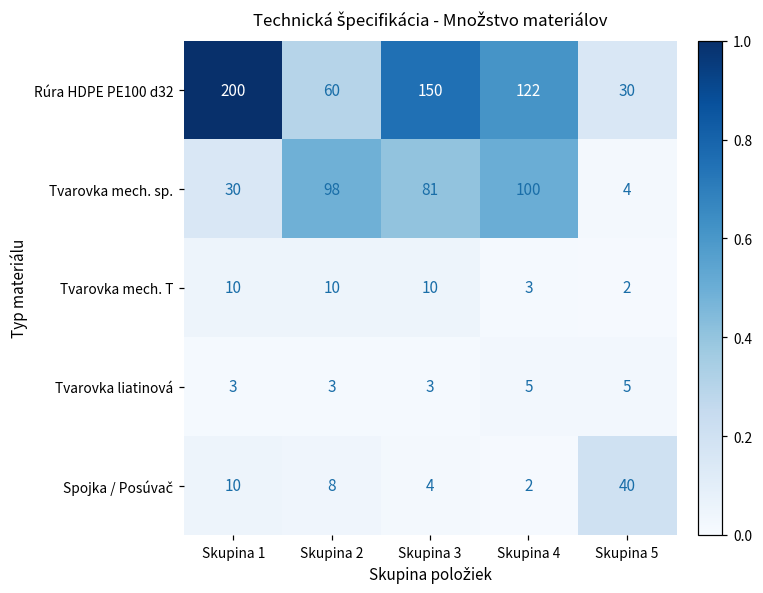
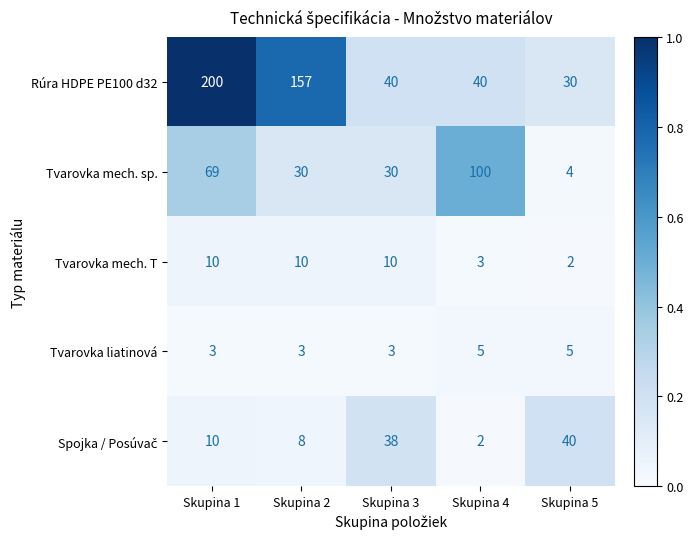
Rúra HDPE PE100 d32, Skupina 2: 60 -> 157
Rúra HDPE PE100 d32, Skupina 3: 150 -> 40
Rúra HDPE PE100 d32, Skupina 4: 122 -> 40
Tvarovka mech. sp., Skupina 1: 30 -> 69
Tvarovka mech. sp., Skupina 2: 98 -> 30
Tvarovka mech. sp., Skupina 3: 81 -> 30
Spojka / Posúvač, Skupina 3: 4 -> 38
